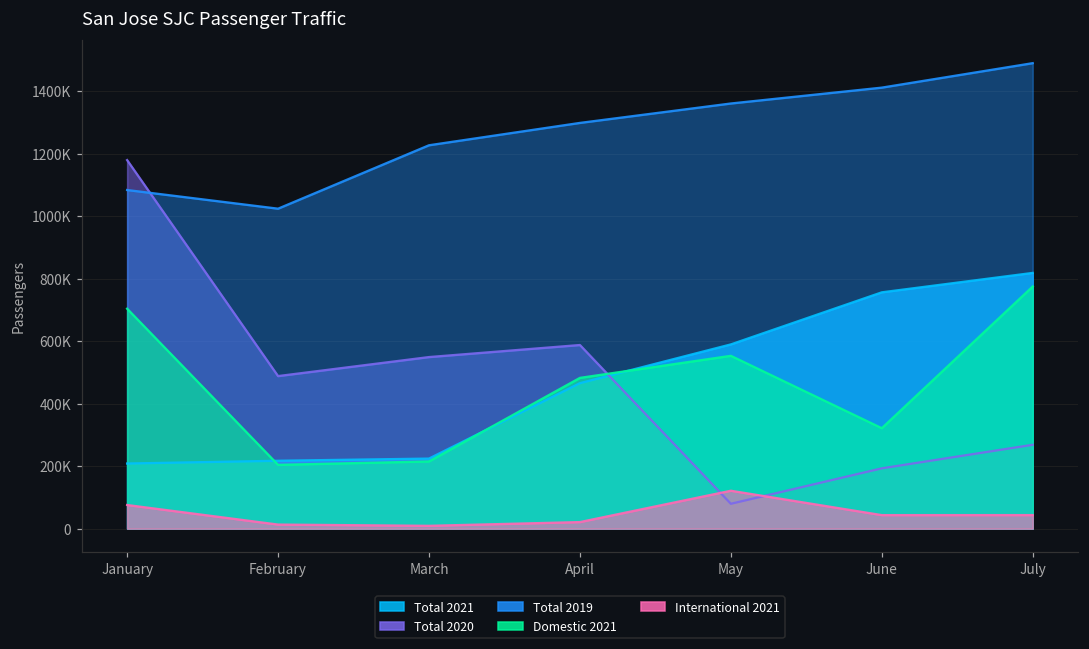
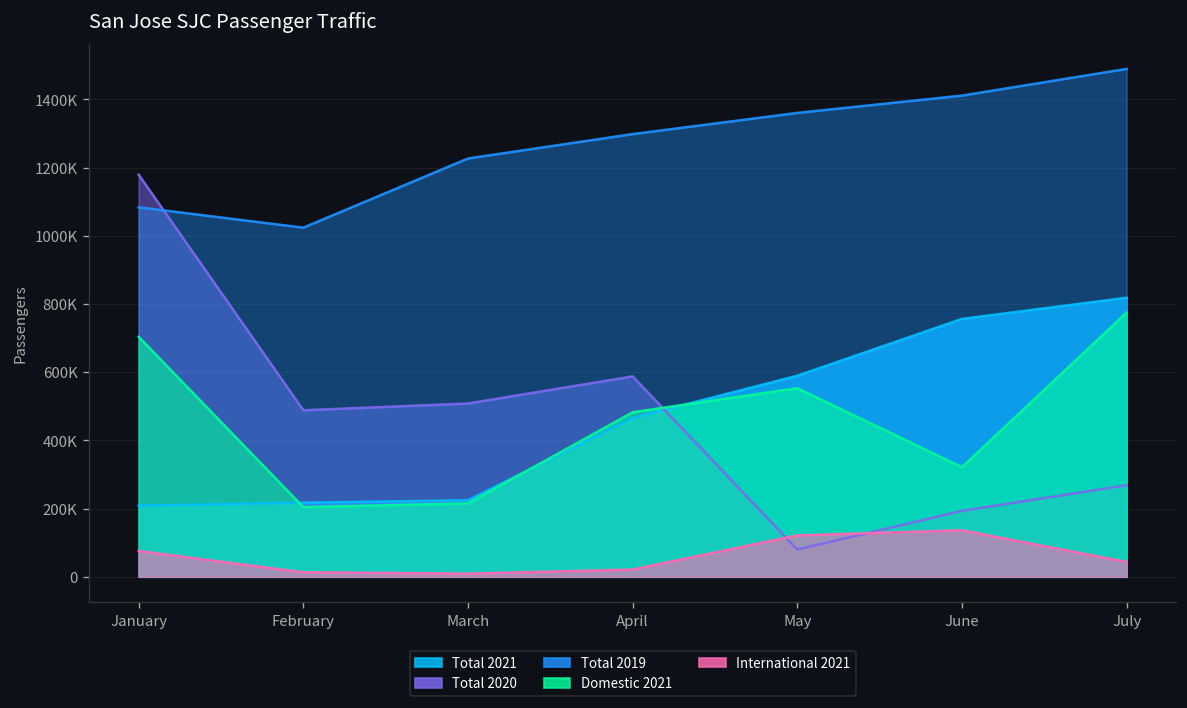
Total 2020, March: 550000 -> 510000
International 2021, June: 40000 -> 140000
